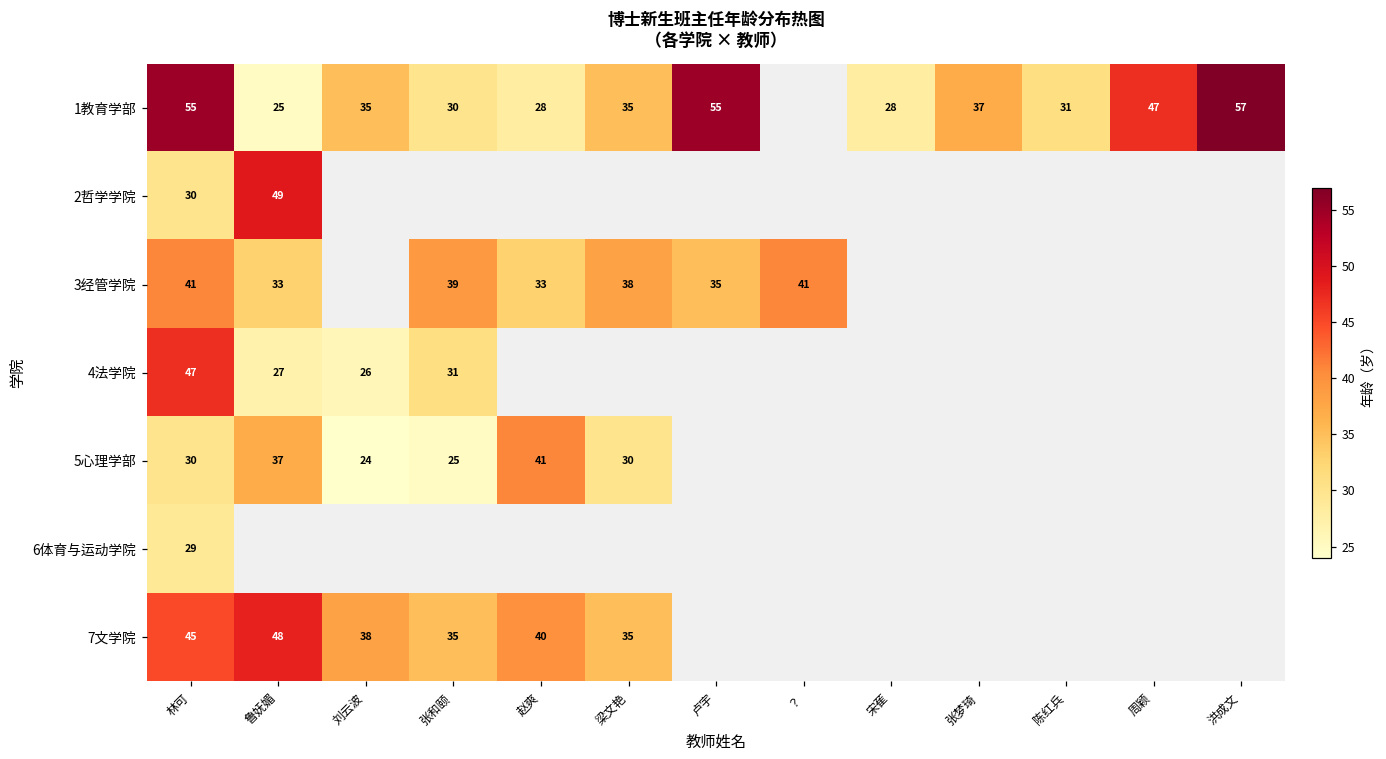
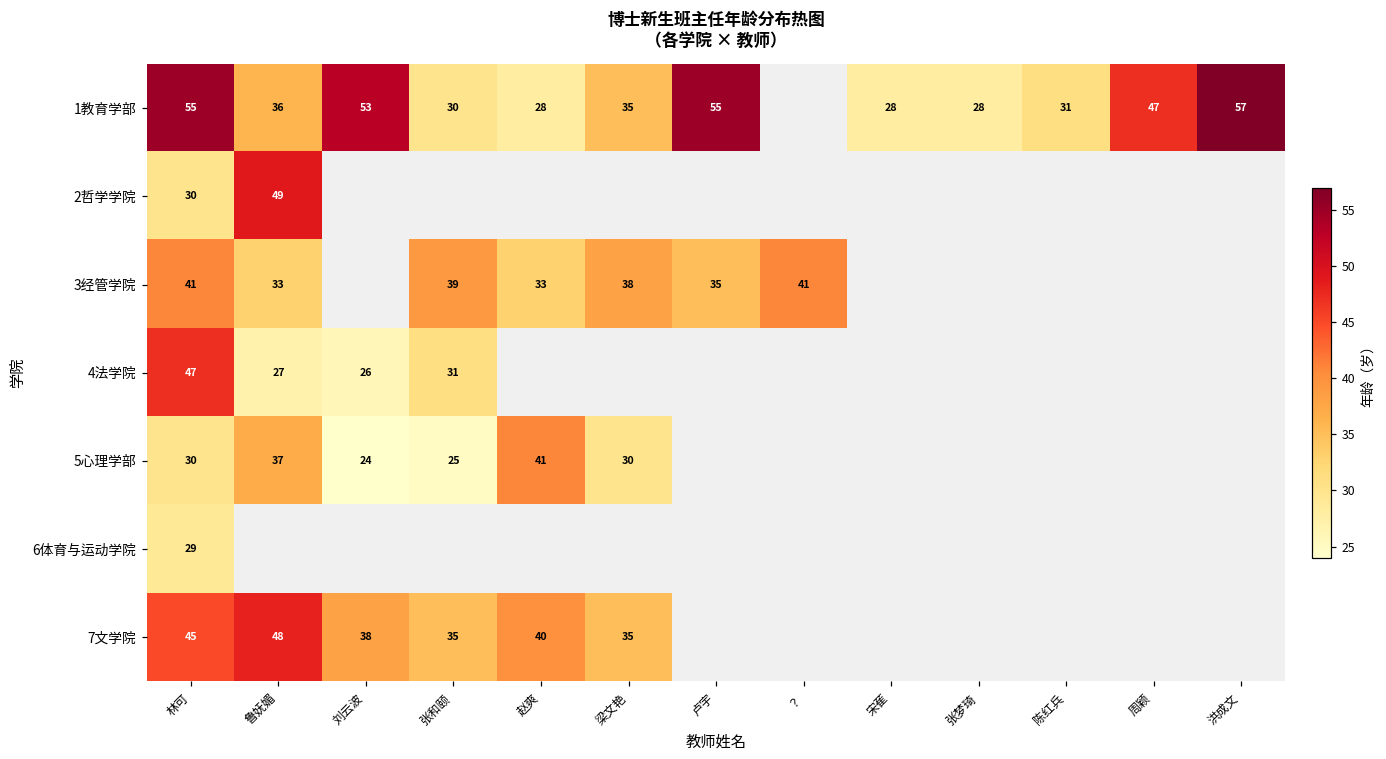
1教育学部, 鲁妩媚: 25 -> 36
1教育学部, 刘云波: 35 -> 53
1教育学部, 张梦琦: 37 -> 28
